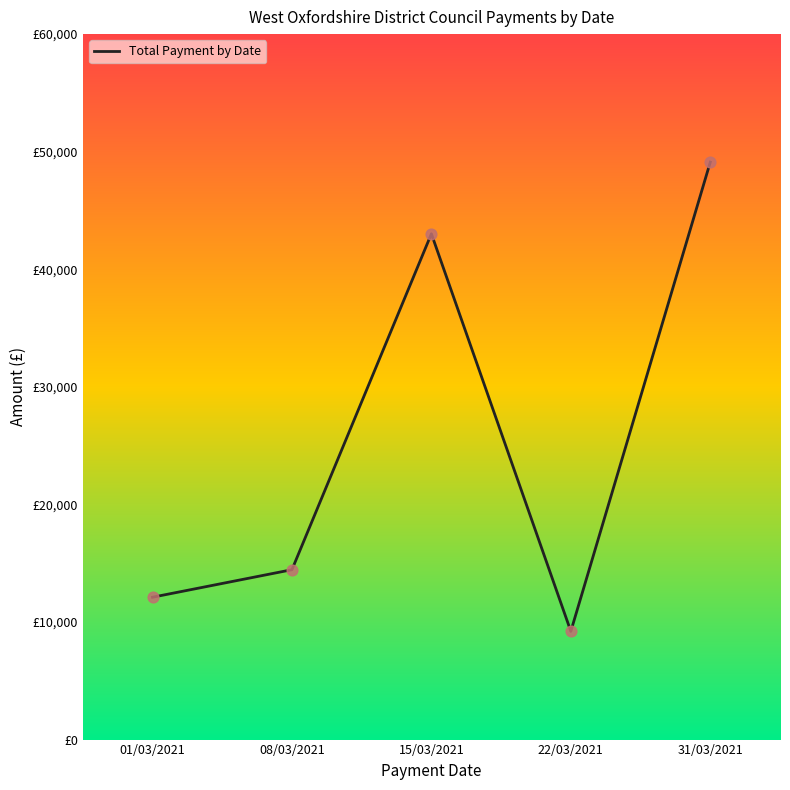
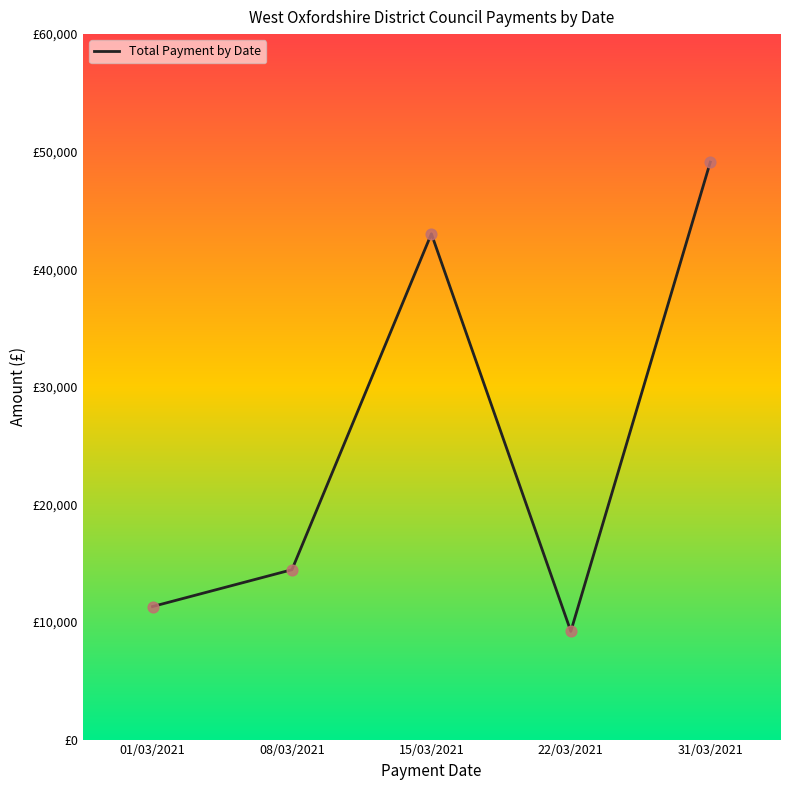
01/03/2021: £12,100 -> £11,300
